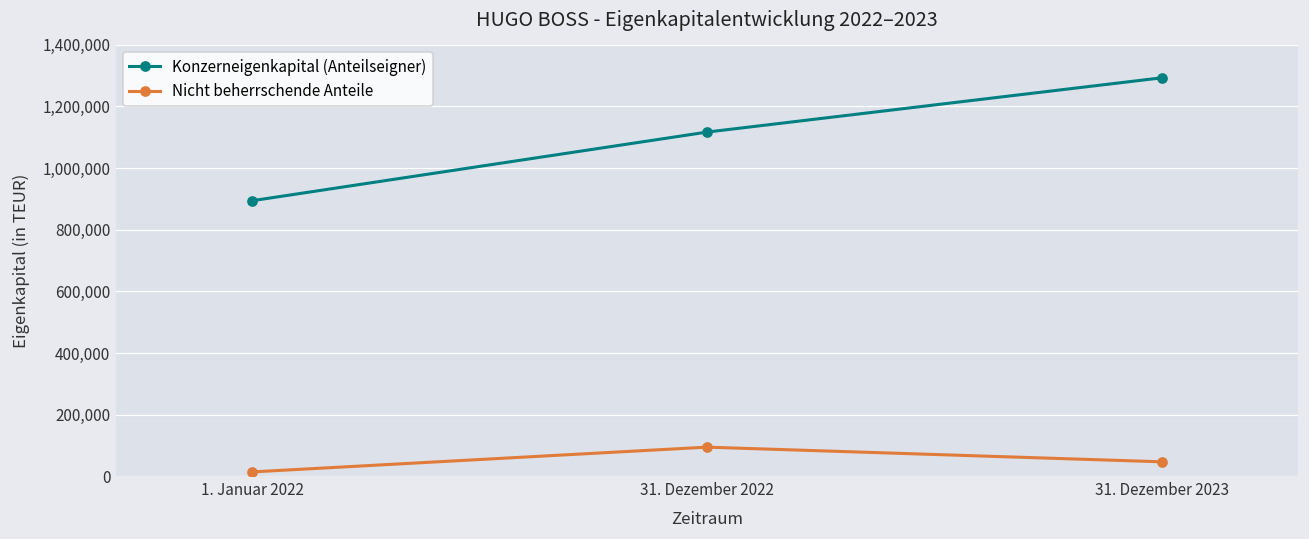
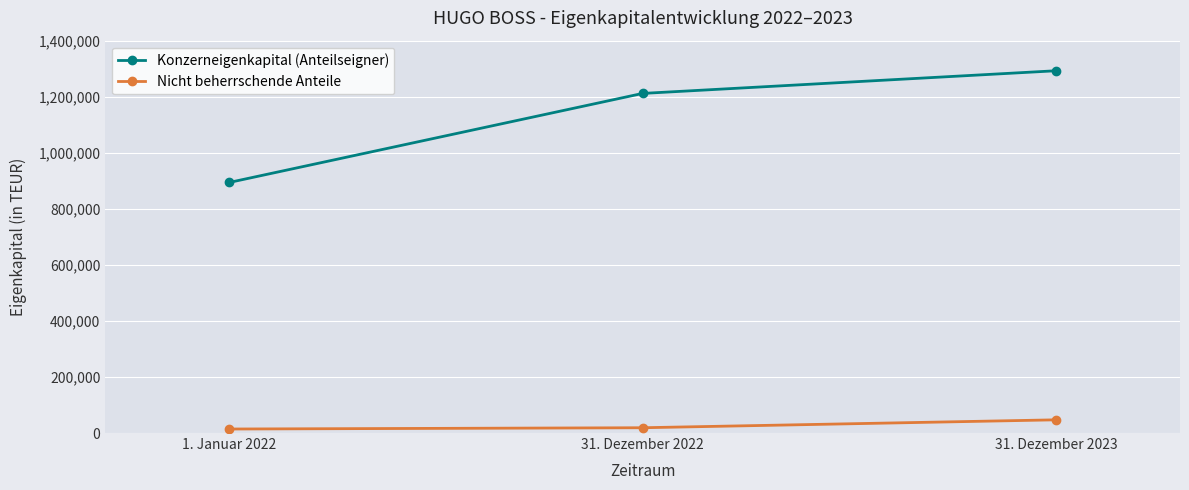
Konzerneigenkapital (Anteilseigner), 31. Dezember 2022: 1,120,000 -> 1,210,000
Nicht beherrschende Anteile, 31. Dezember 2022: 90,000 -> 20,000
